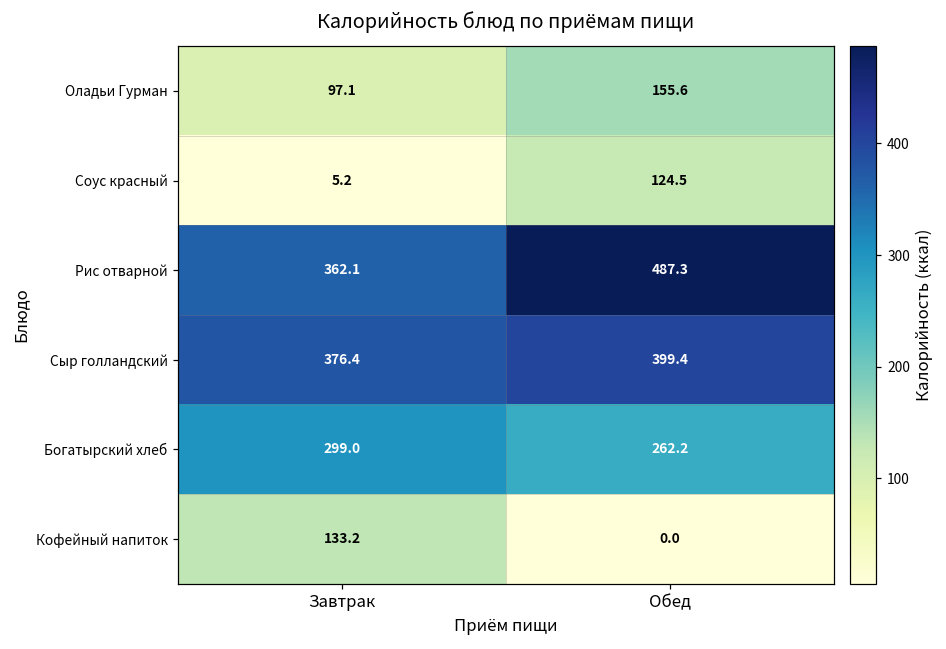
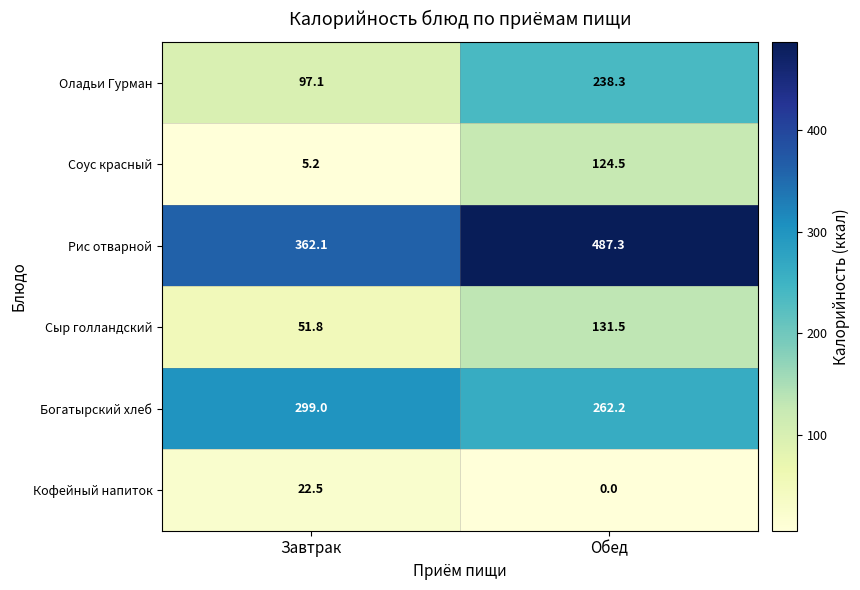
Оладьи Гурман, Обед: 155.6 -> 238.3
Сыр голландский, Завтрак: 376.4 -> 51.8
Сыр голландский, Обед: 399.4 -> 131.5
Кофейный напиток, Завтрак: 133.2 -> 22.5
